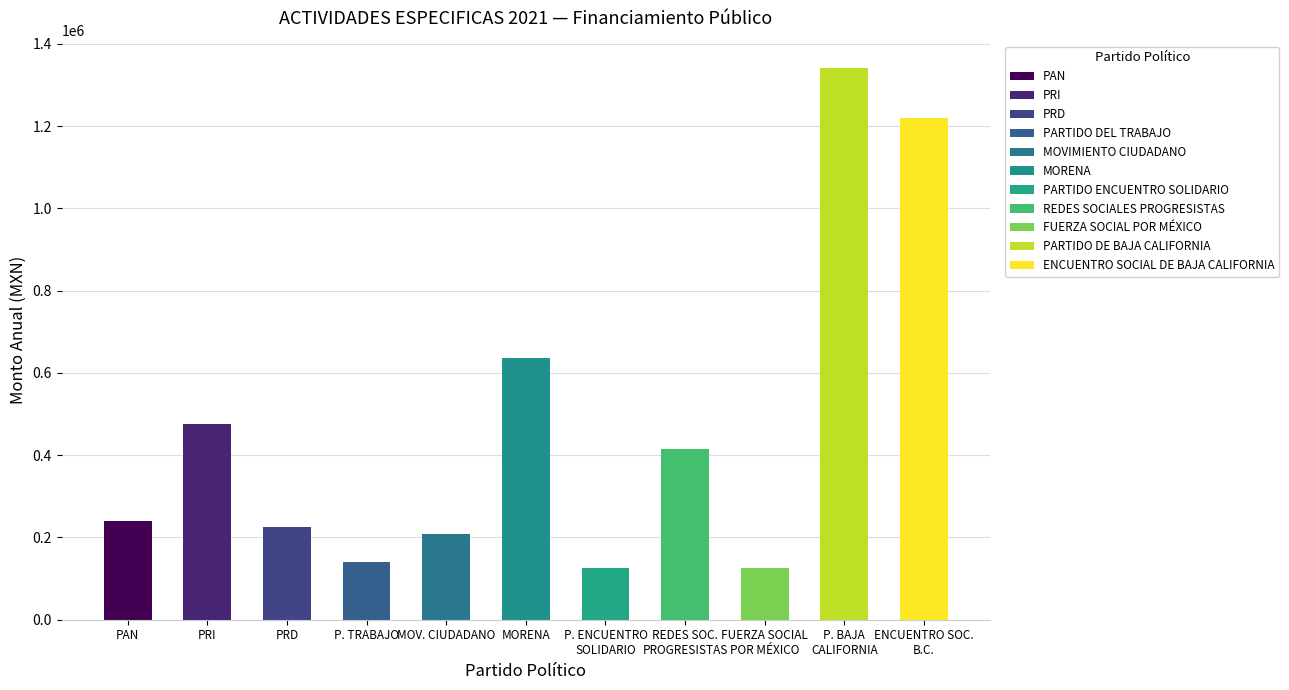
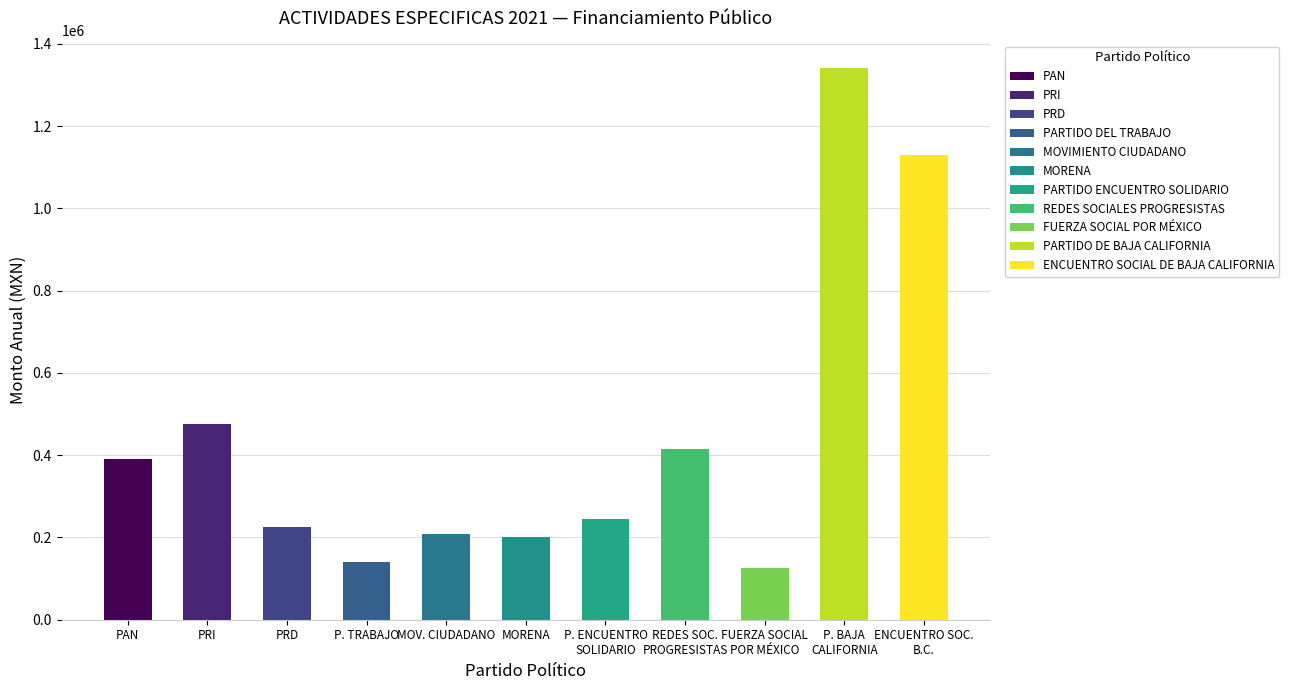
PAN: 240000 -> 390000
MORENA: 640000 -> 200000
P. ENCUENTRO SOLIDARIO: 130000 -> 240000
ENCUENTRO SOC. B.C.: 1220000 -> 1130000
